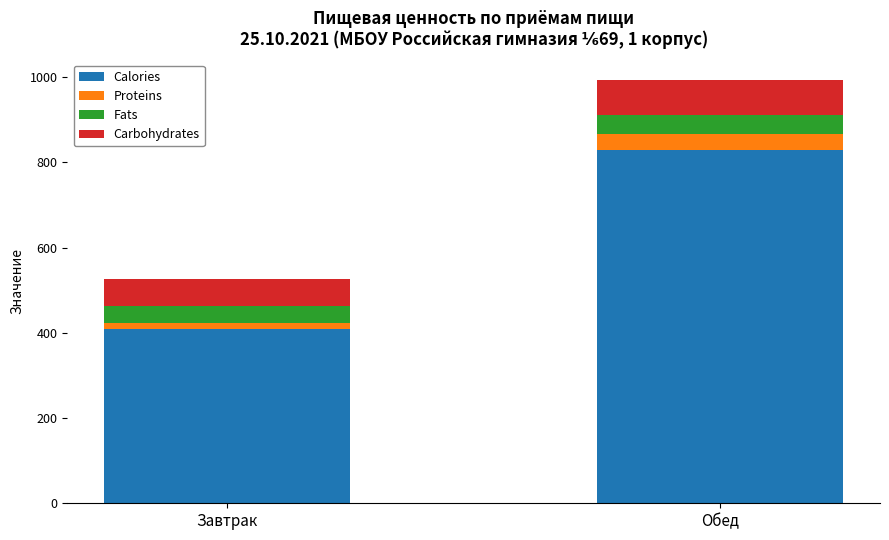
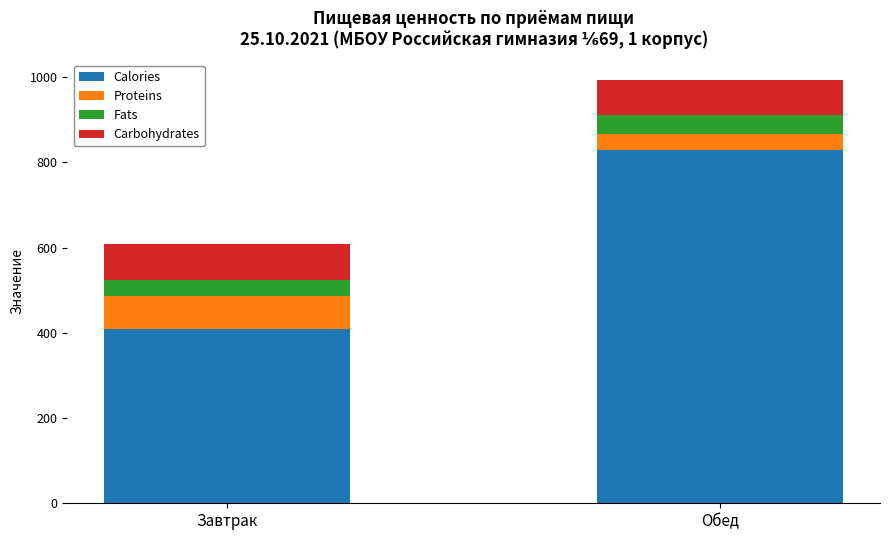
Proteins, Завтрак: 10 -> 80
Carbohydrates, Завтрак: 60 -> 80
